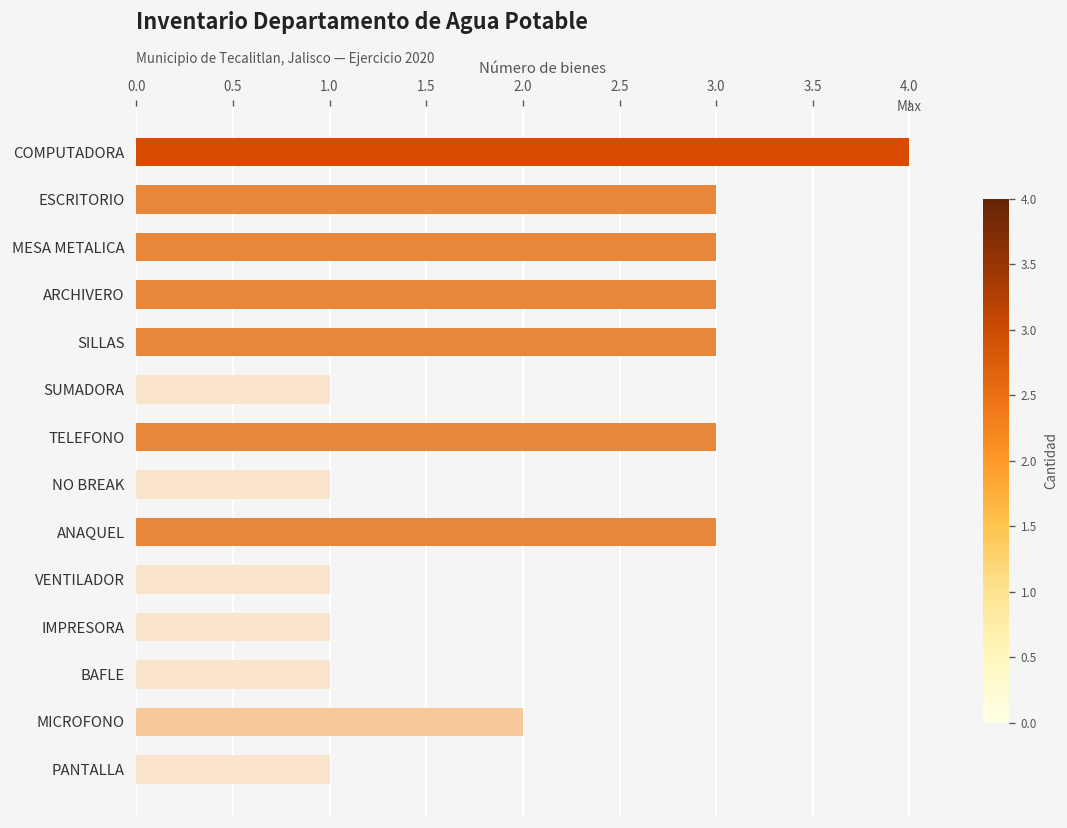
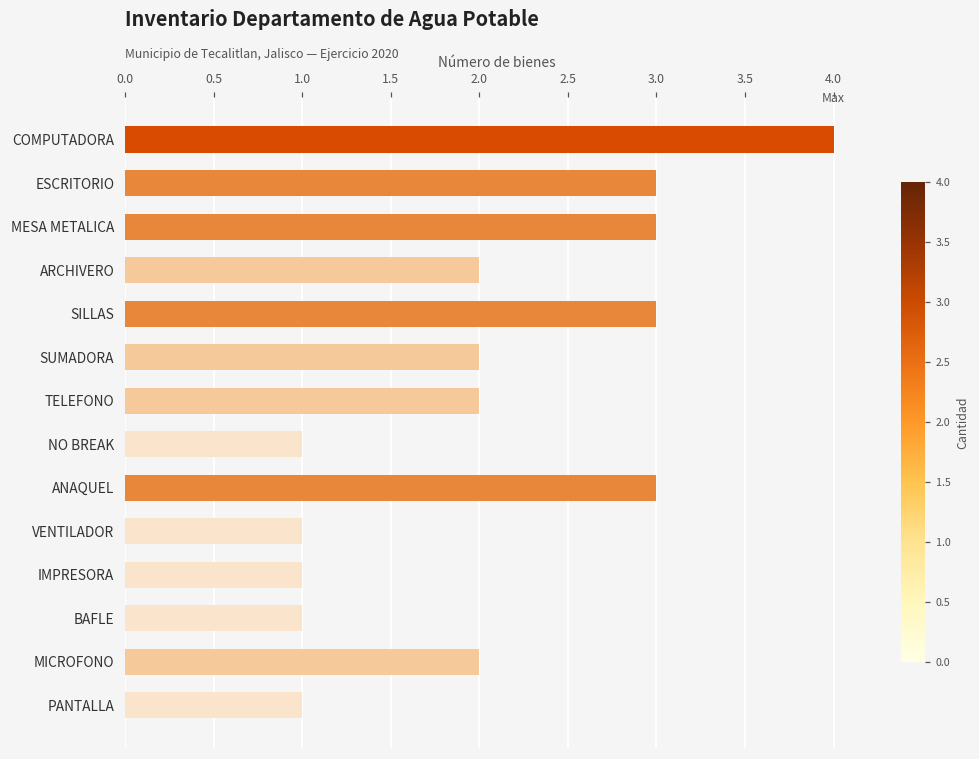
ARCHIVERO: 3 -> 2
SUMADORA: 1 -> 2
TELEFONO: 3 -> 2
